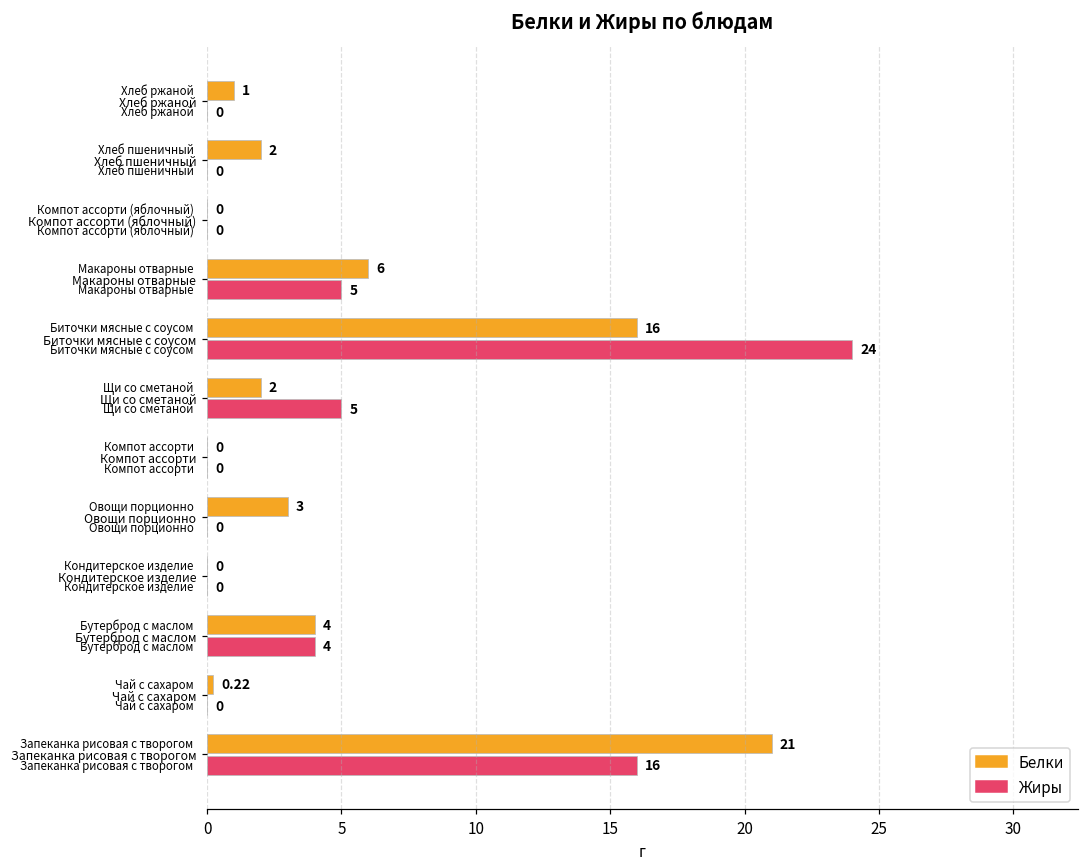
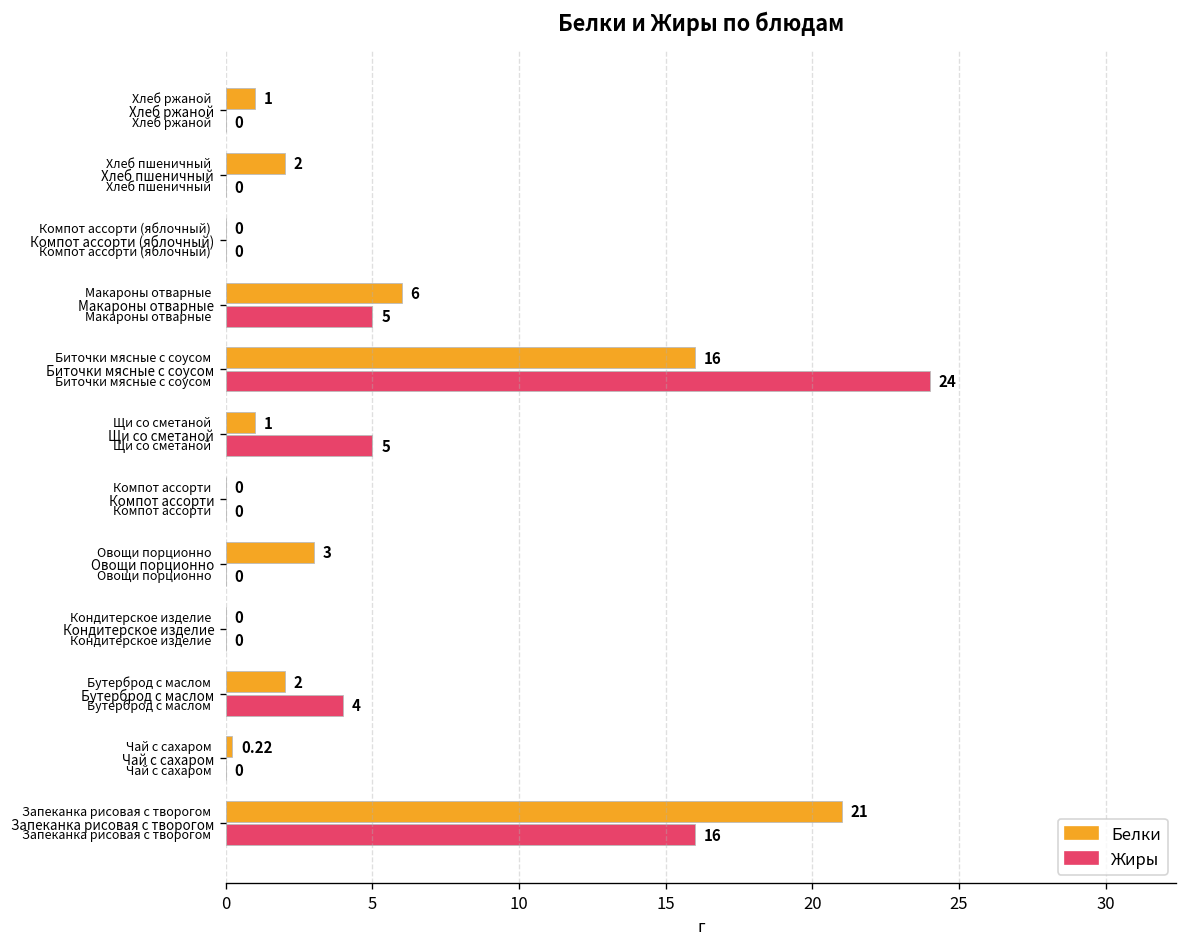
Белки, Щи со сметаной: 2 -> 1
Белки, Бутерброд с маслом: 4 -> 2
